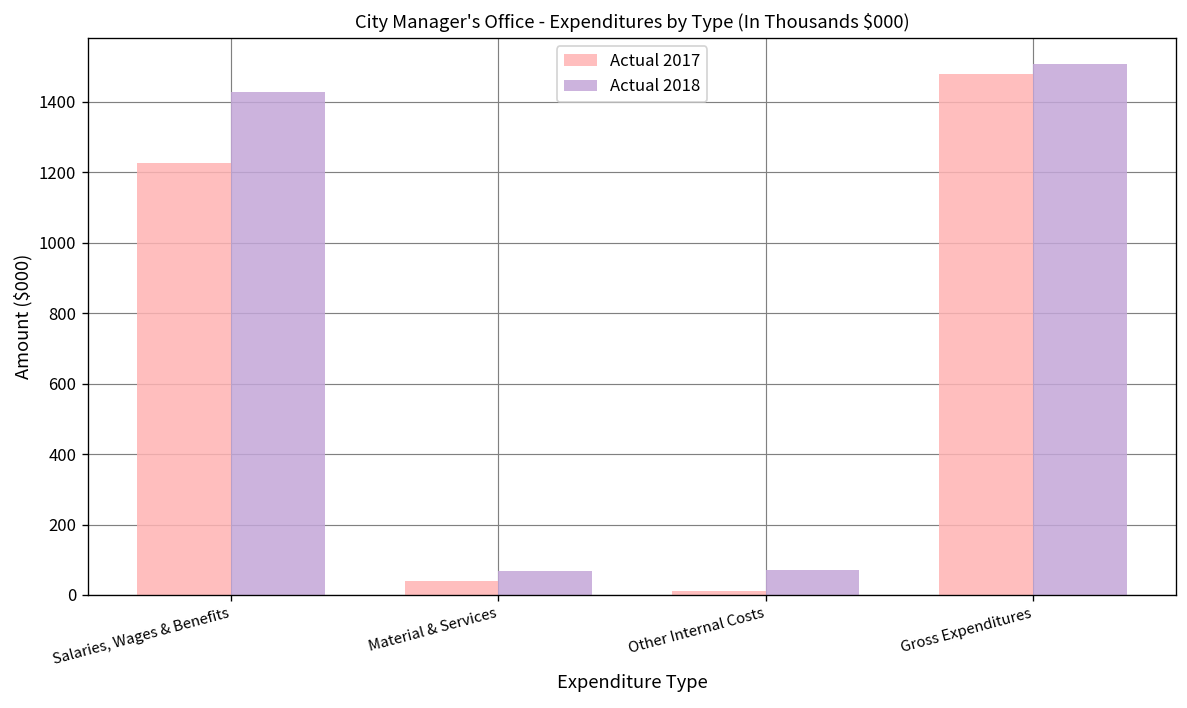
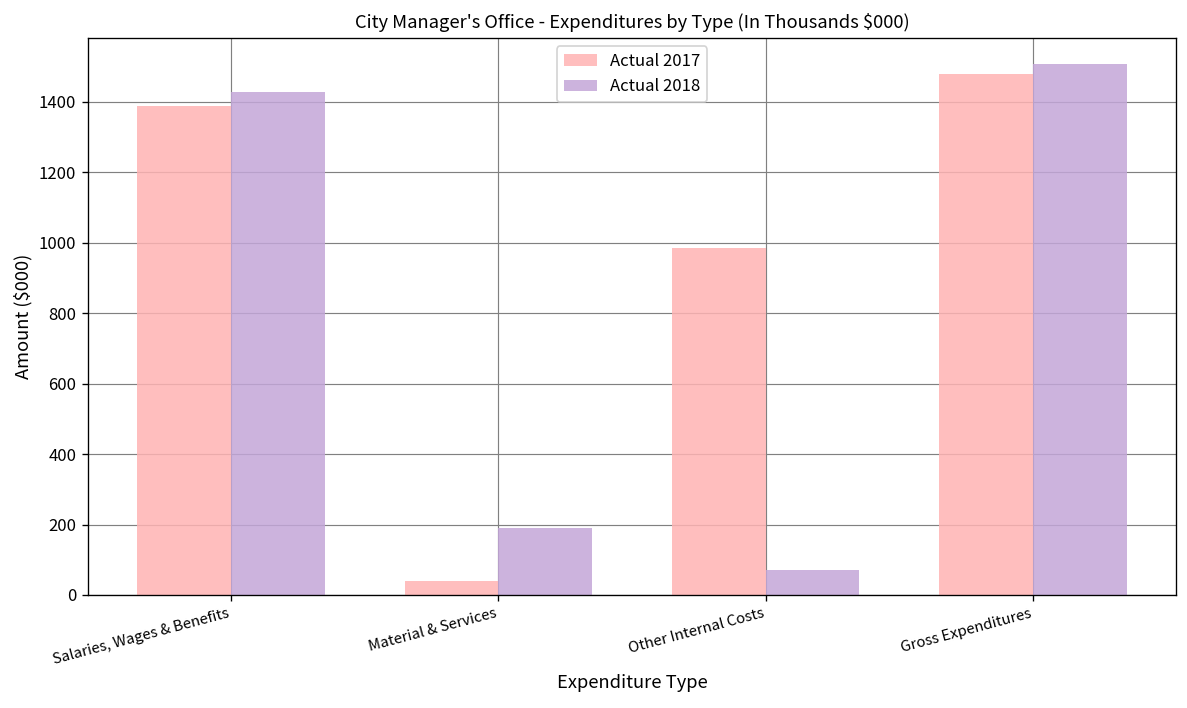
Actual 2017, Salaries, Wages & Benefits: 1230 -> 1390
Actual 2018, Material & Services: 70 -> 190
Actual 2017, Other Internal Costs: 10 -> 990
